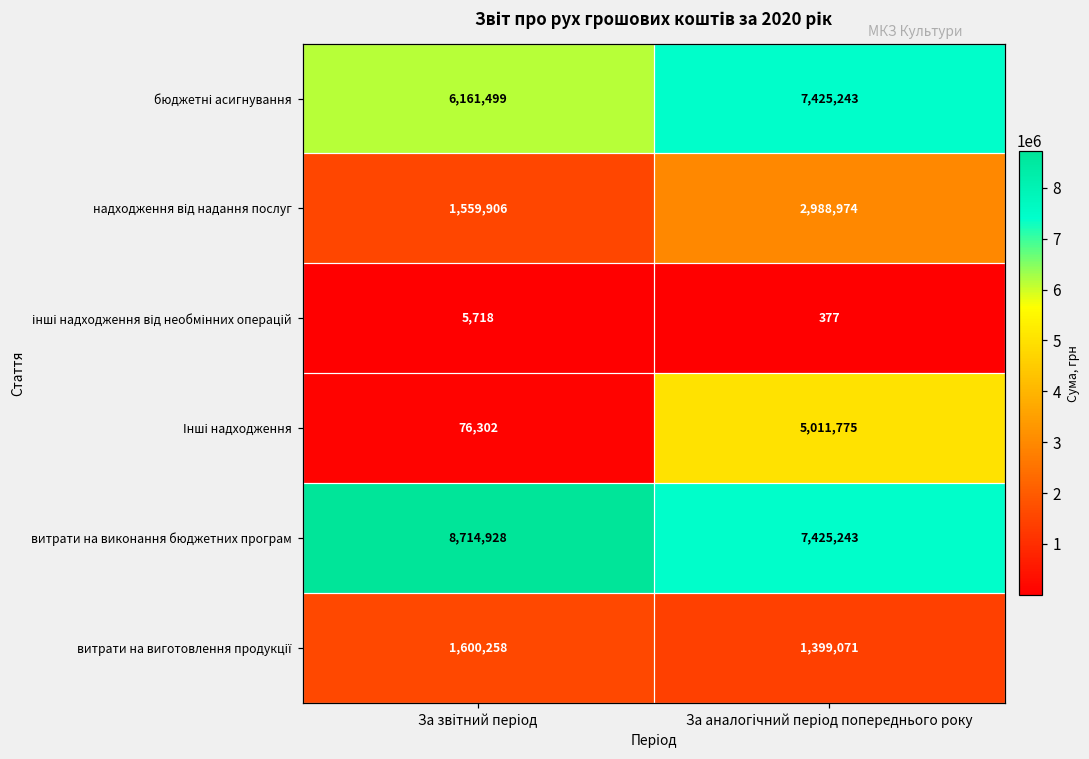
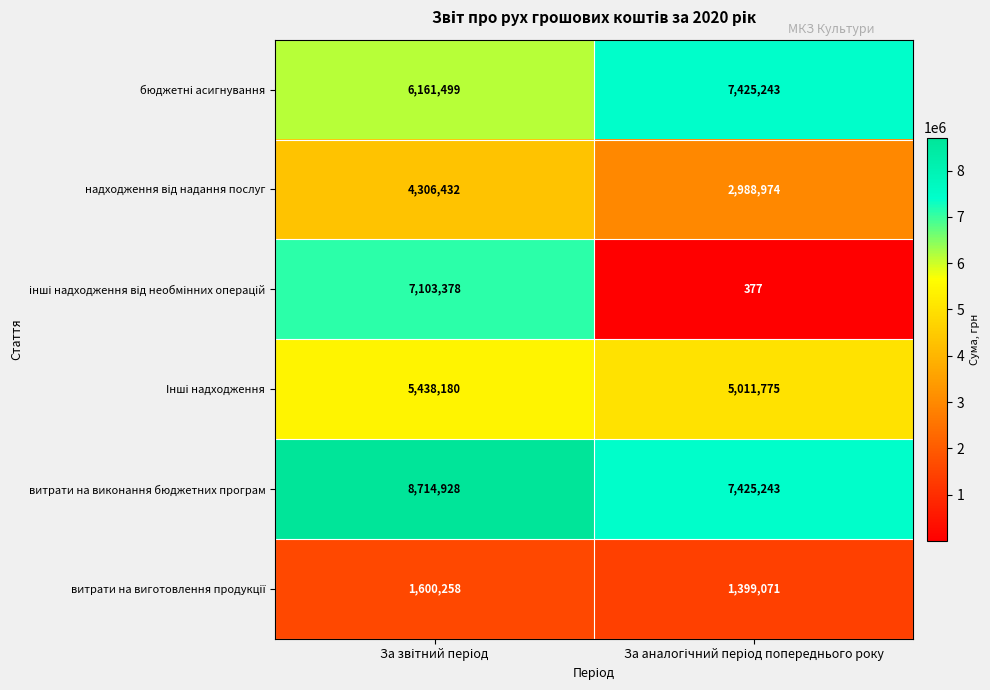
надходження від надання послуг, За звітний період: 1,559,906 -> 4,306,432
інші надходження від необмінних операцій, За звітний період: 5,718 -> 7,103,378
Інші надходження, За звітний період: 76,302 -> 5,438,180
